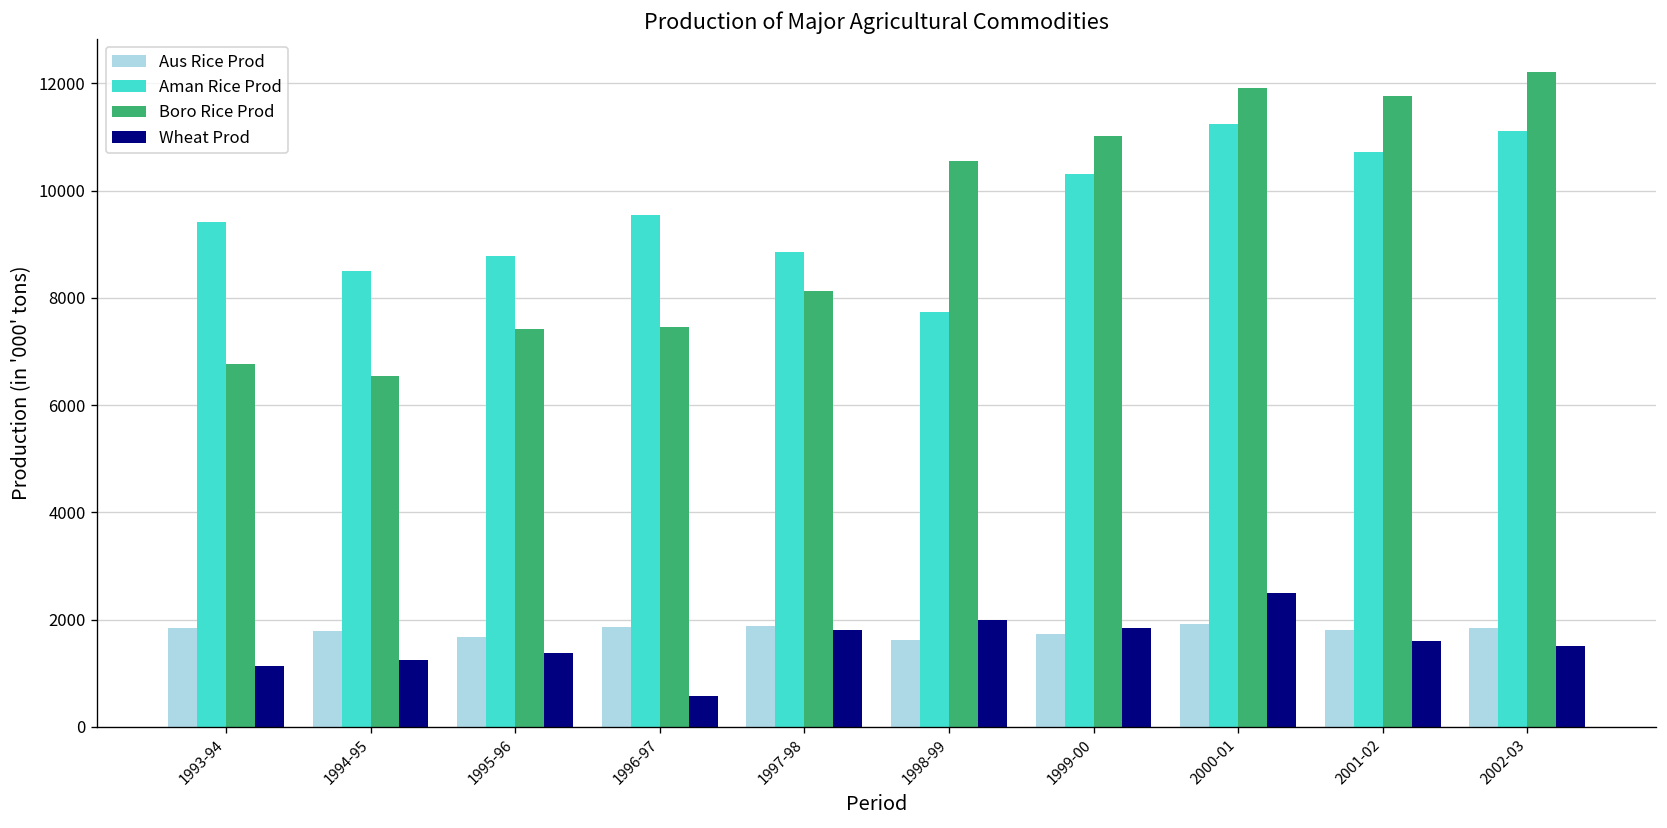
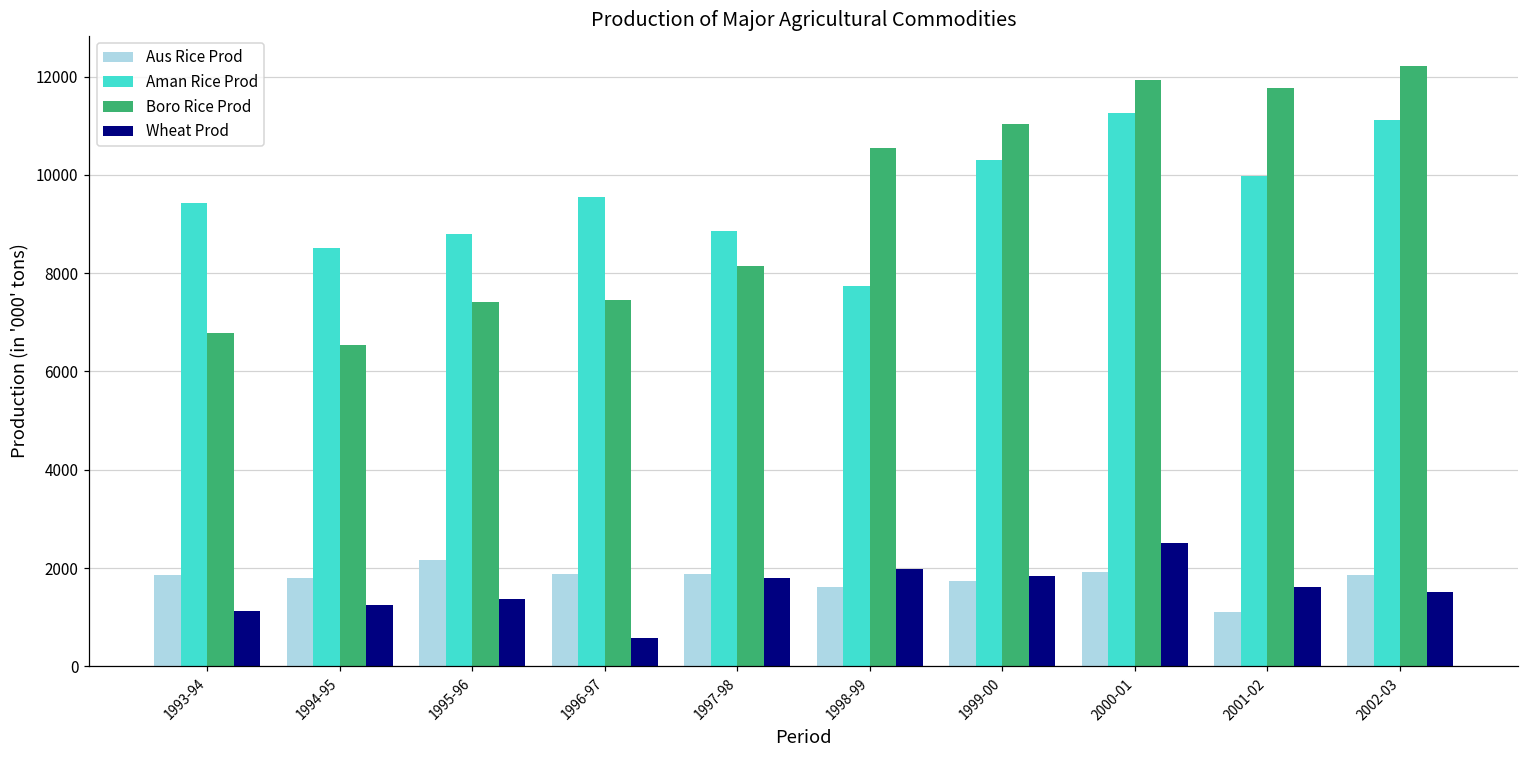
Aus Rice Prod, 1995-96: 1700 -> 2200
Aus Rice Prod, 2001-02: 1800 -> 1100
Aman Rice Prod, 2001-02: 10700 -> 10000
